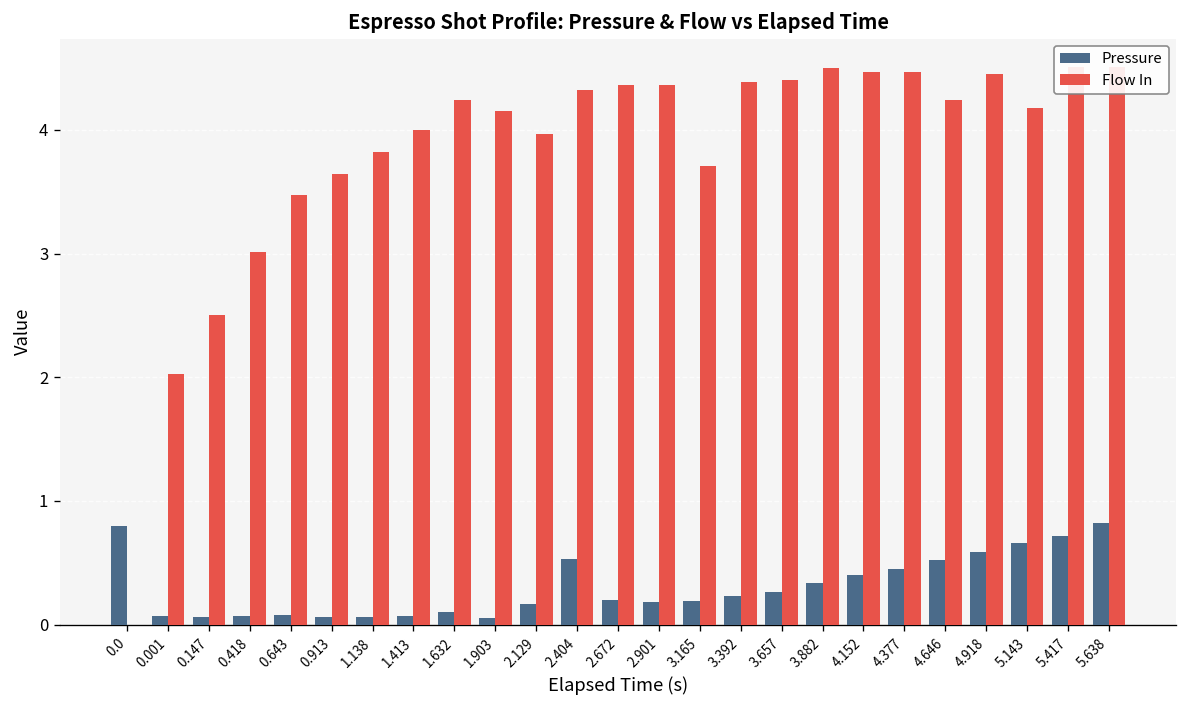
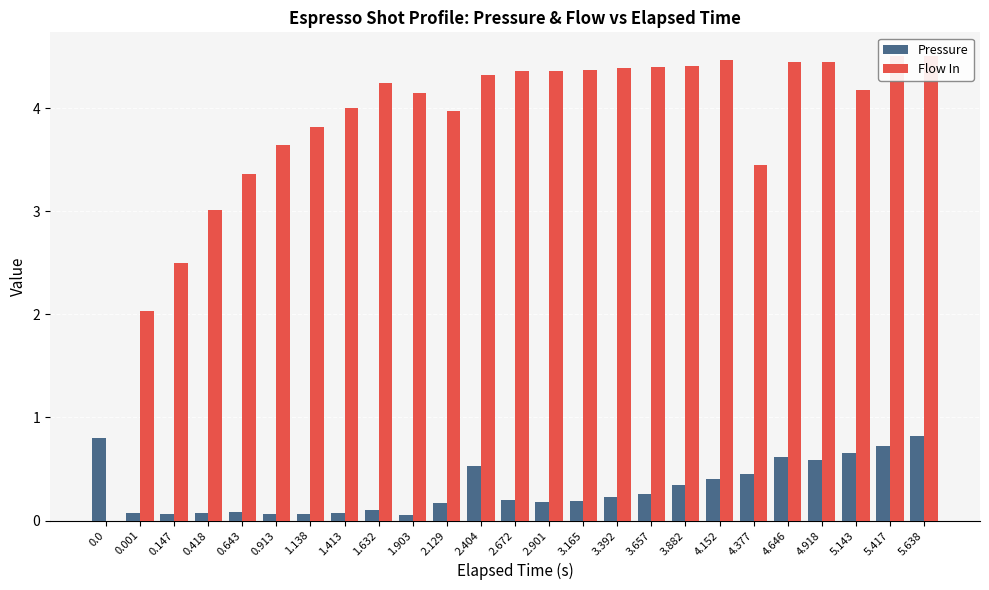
Flow In, 0.643: 3.47 -> 3.36
Flow In, 3.165: 3.71 -> 4.37
Flow In, 3.882: 4.50 -> 4.41
Flow In, 4.377: 4.47 -> 3.45
Pressure, 4.646: 0.52 -> 0.62
Flow In, 4.646: 4.24 -> 4.45
